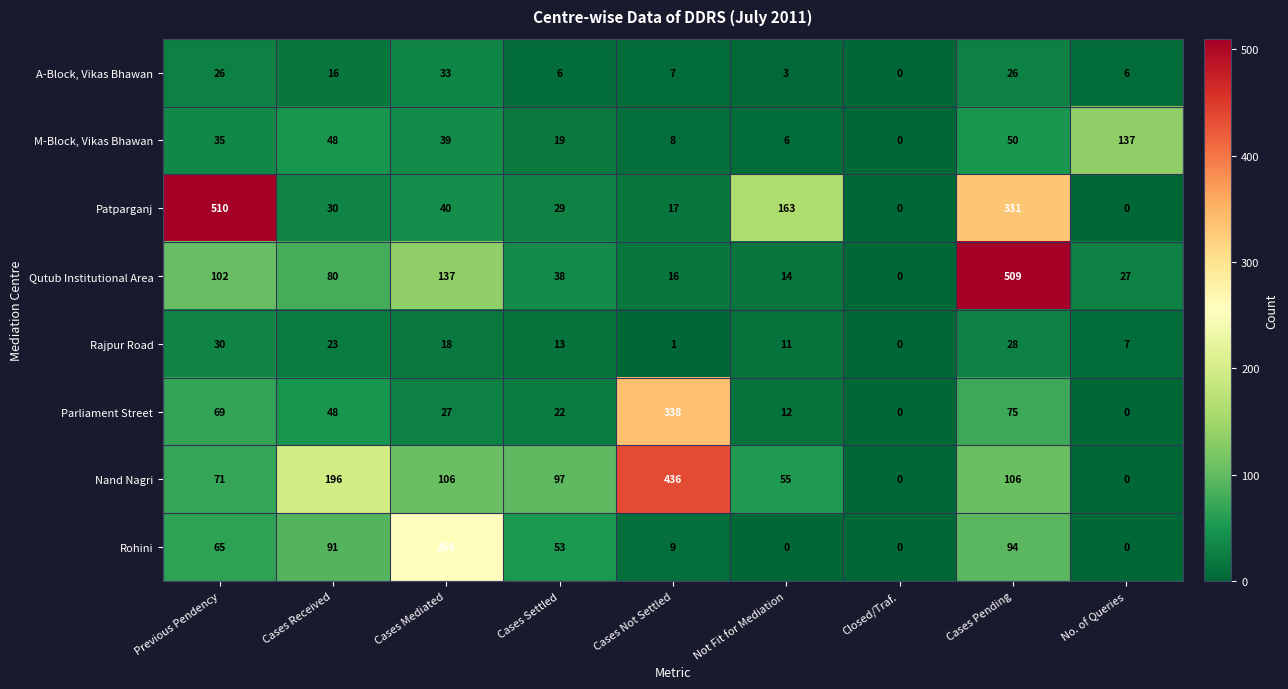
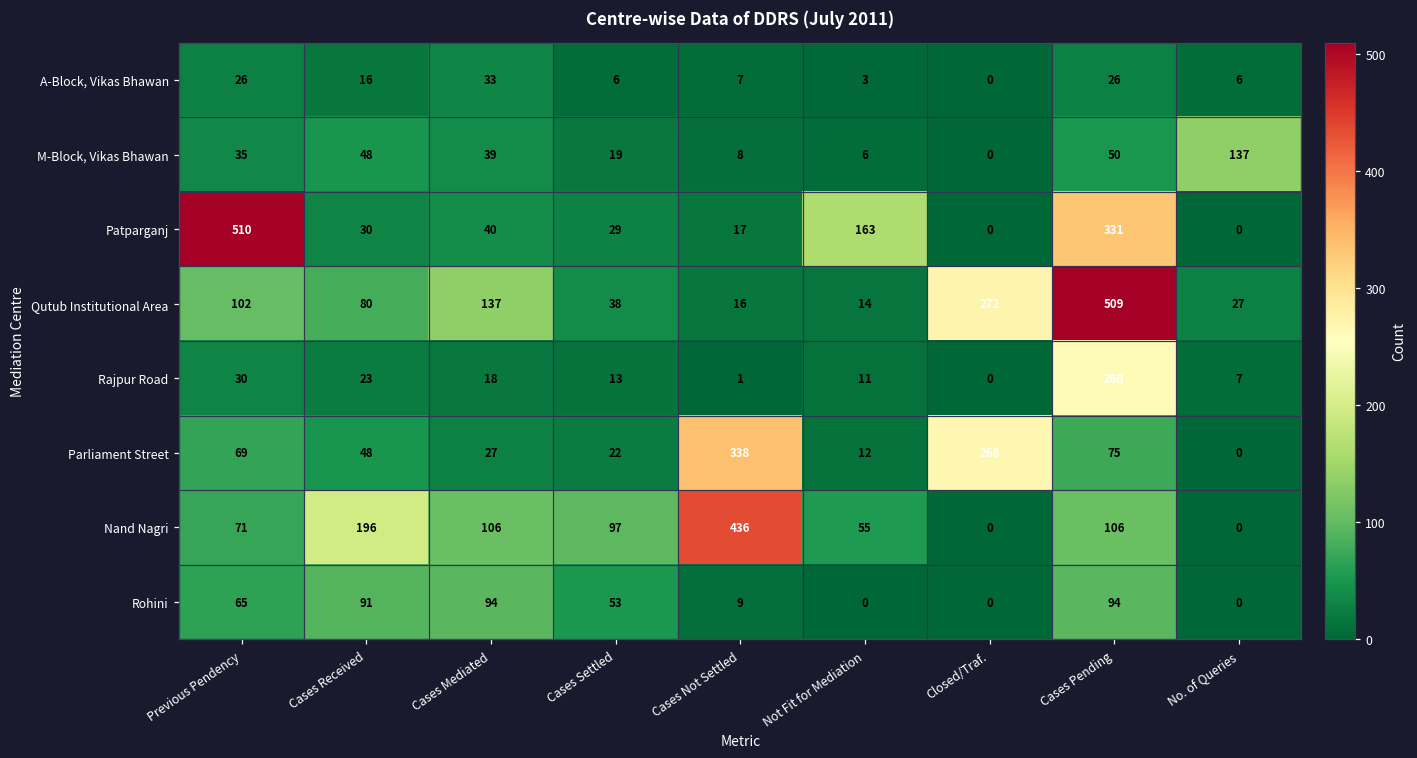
Qutub Institutional Area, Closed/Traf.: 0 -> 272
Rajpur Road, Cases Pending: 28 -> 260
Parliament Street, Closed/Traf.: 0 -> 268
Rohini, Cases Mediated: 256 -> 94
